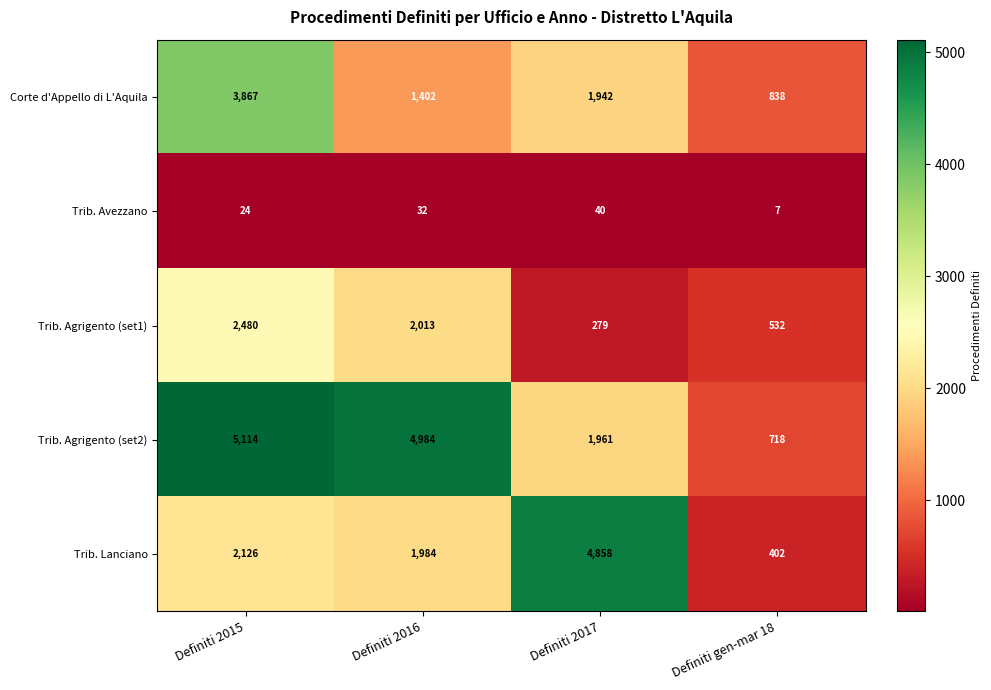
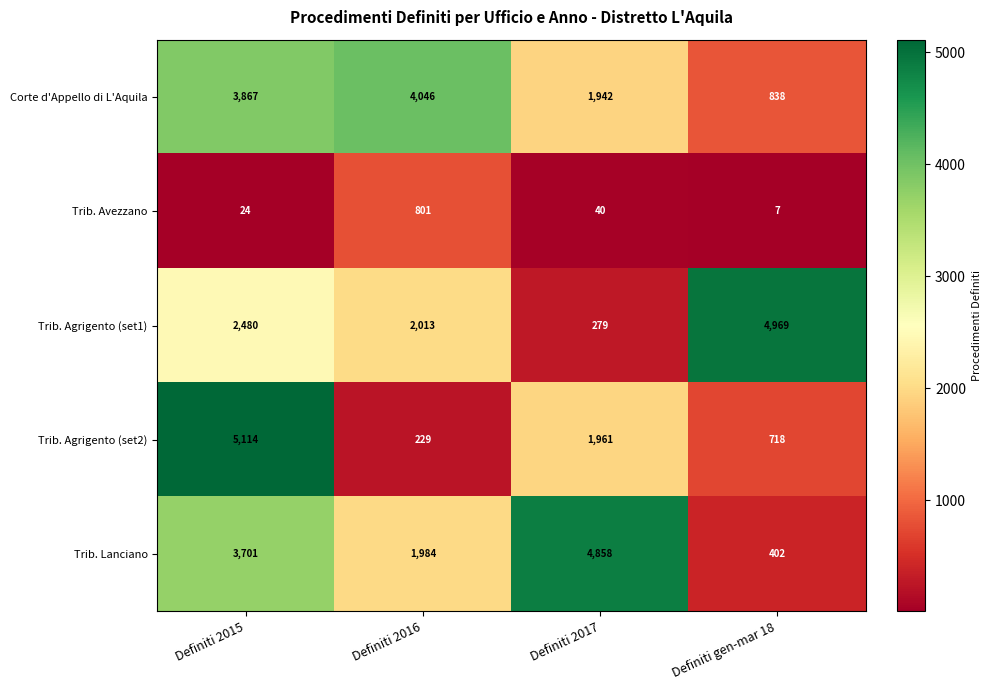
Corte d'Appello di L'Aquila, Definiti 2016: 1,402 -> 4,046
Trib. Avezzano, Definiti 2016: 32 -> 801
Trib. Agrigento (set1), Definiti gen-mar 18: 532 -> 4,969
Trib. Agrigento (set2), Definiti 2016: 4,984 -> 229
Trib. Lanciano, Definiti 2015: 2,126 -> 3,701
